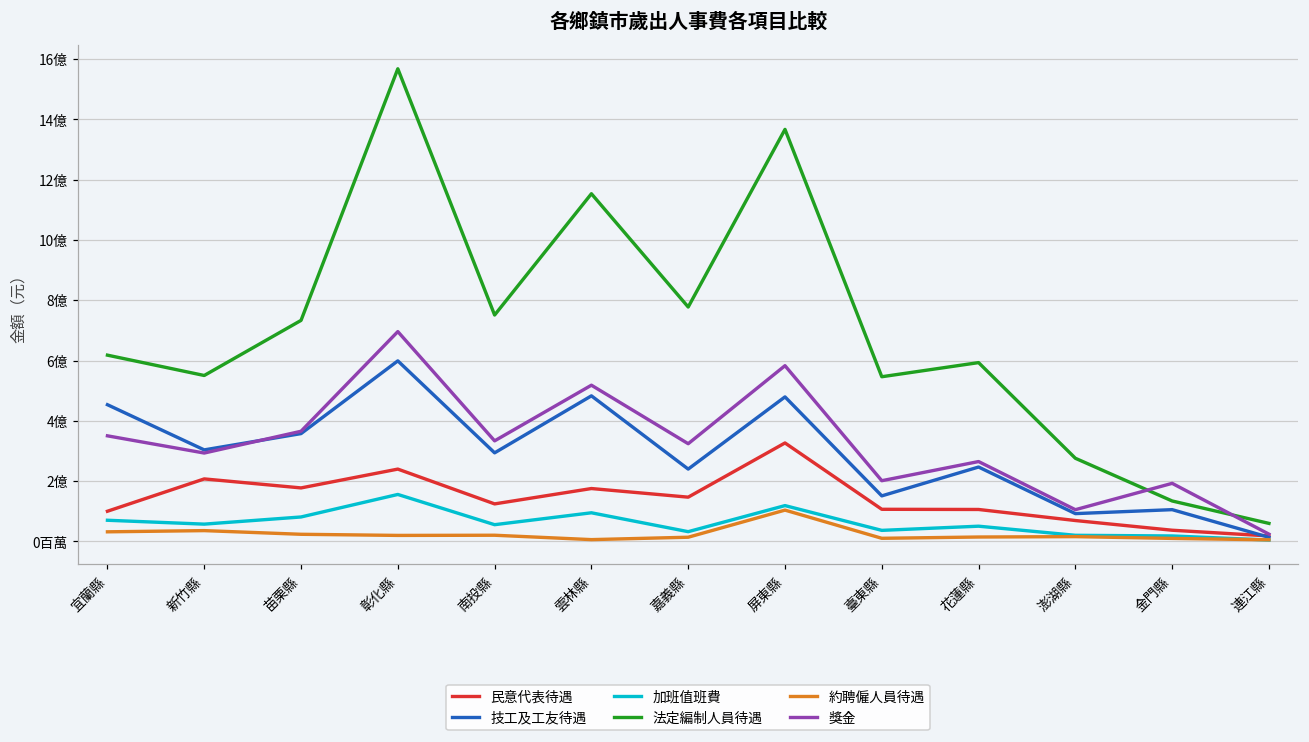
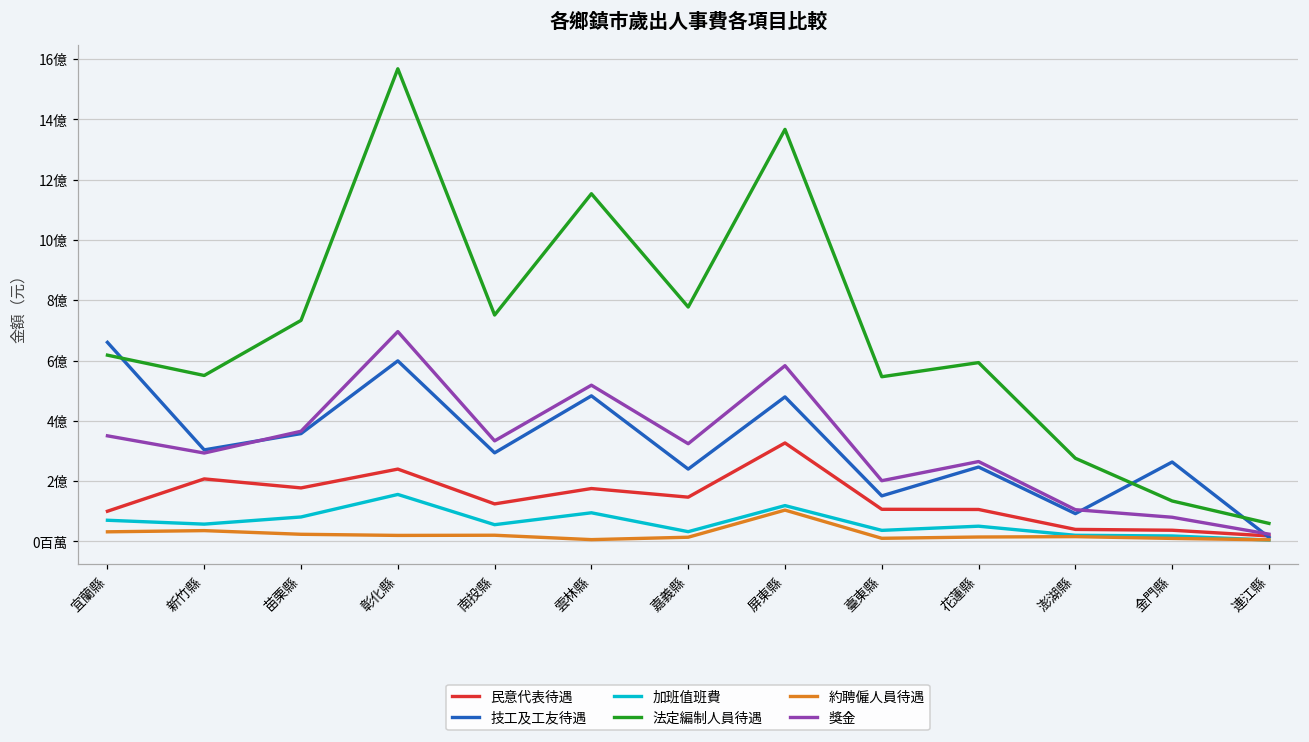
技工及工友待遇, 宜蘭縣: 4.5億 -> 6.6億
民意代表待遇, 澎湖縣: 0.7億 -> 0.4億
技工及工友待遇, 金門縣: 1.1億 -> 2.6億
獎金, 金門縣: 1.9億 -> 0.8億
